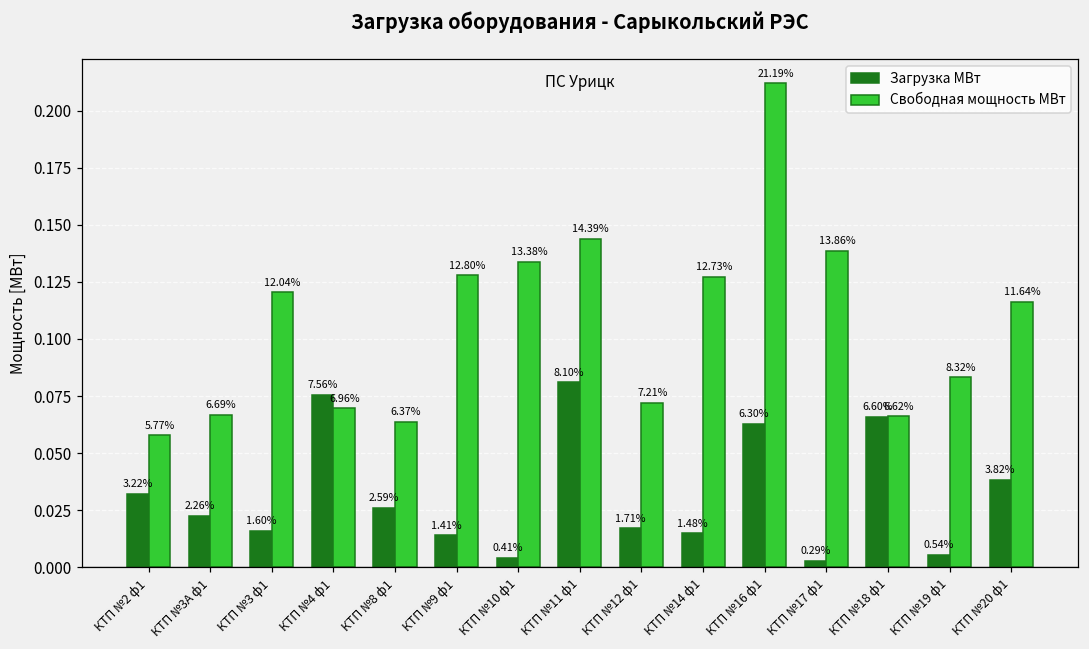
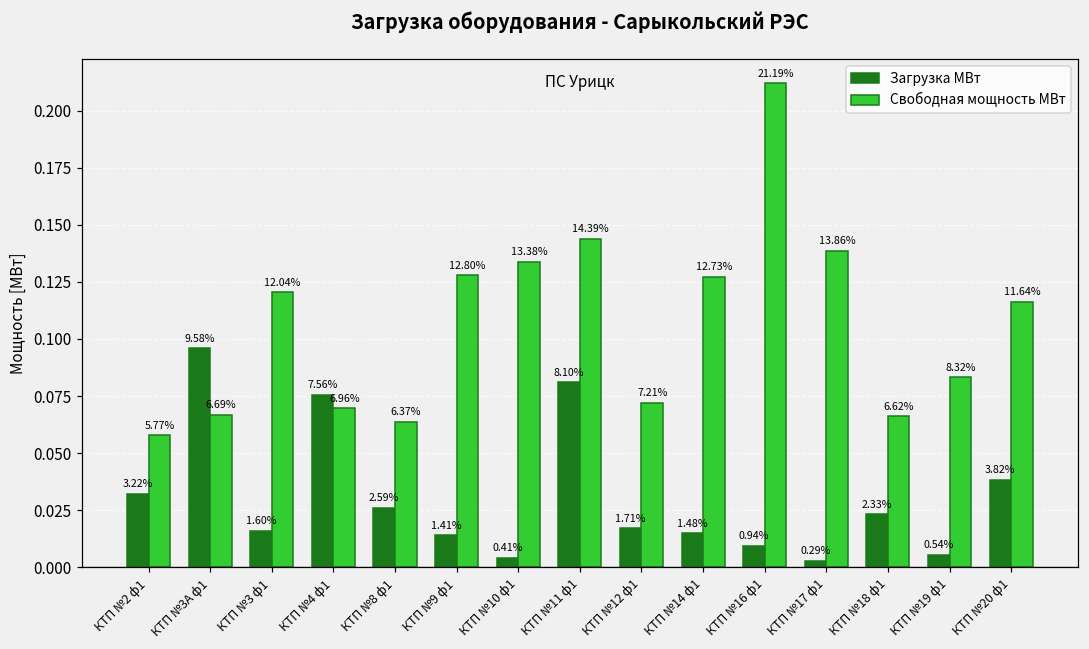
Загрузка МВт, КТП №3А ф1: 2.26% -> 9.58%
Загрузка МВт, КТП №16 ф1: 6.30% -> 0.94%
Загрузка МВт, КТП №18 ф1: 6.60% -> 2.33%
